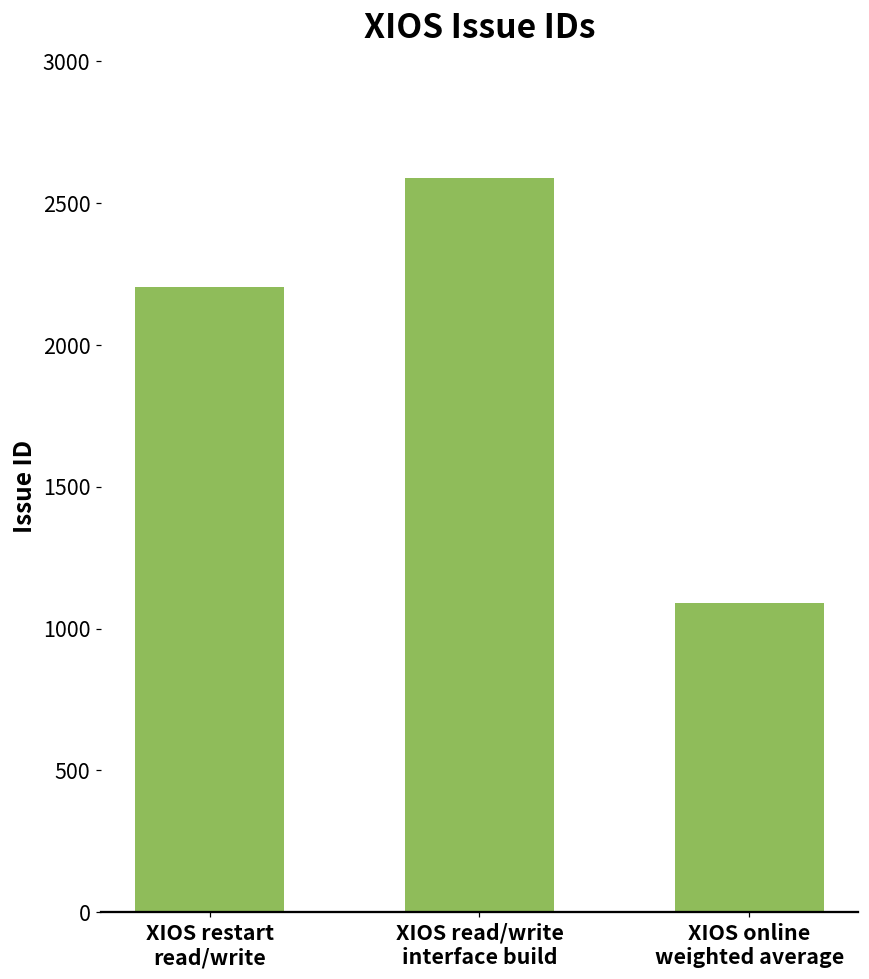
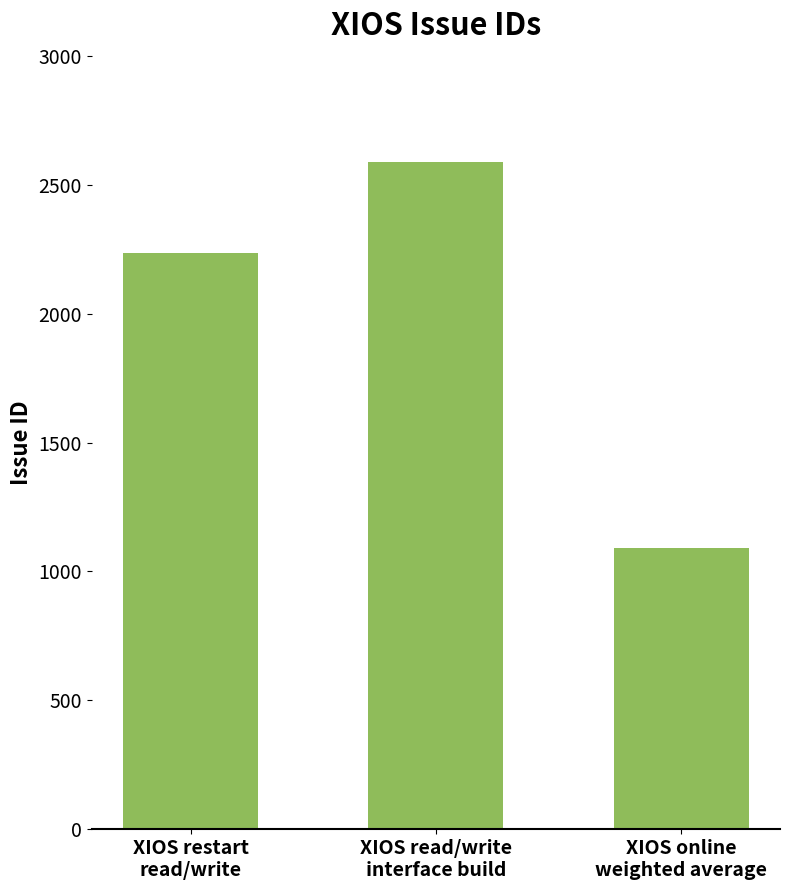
XIOS restart read/write: 2200 -> 2240
